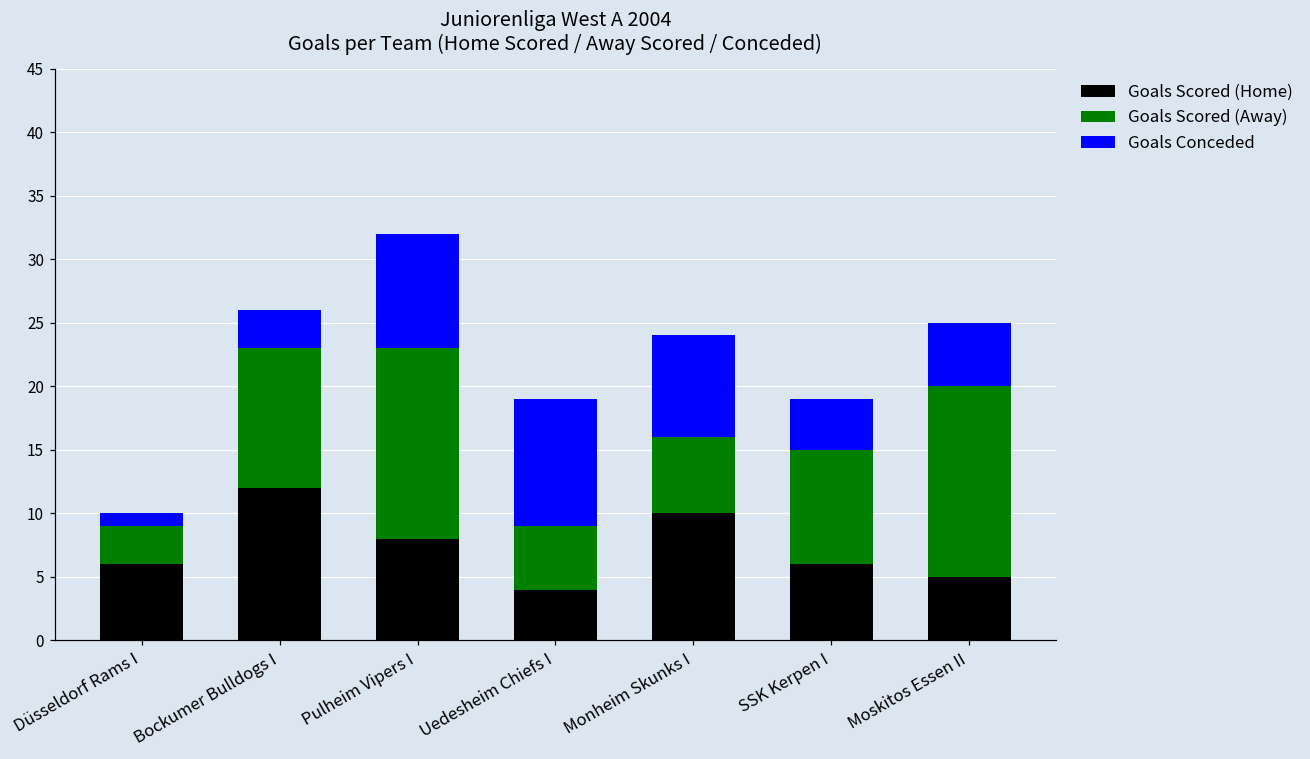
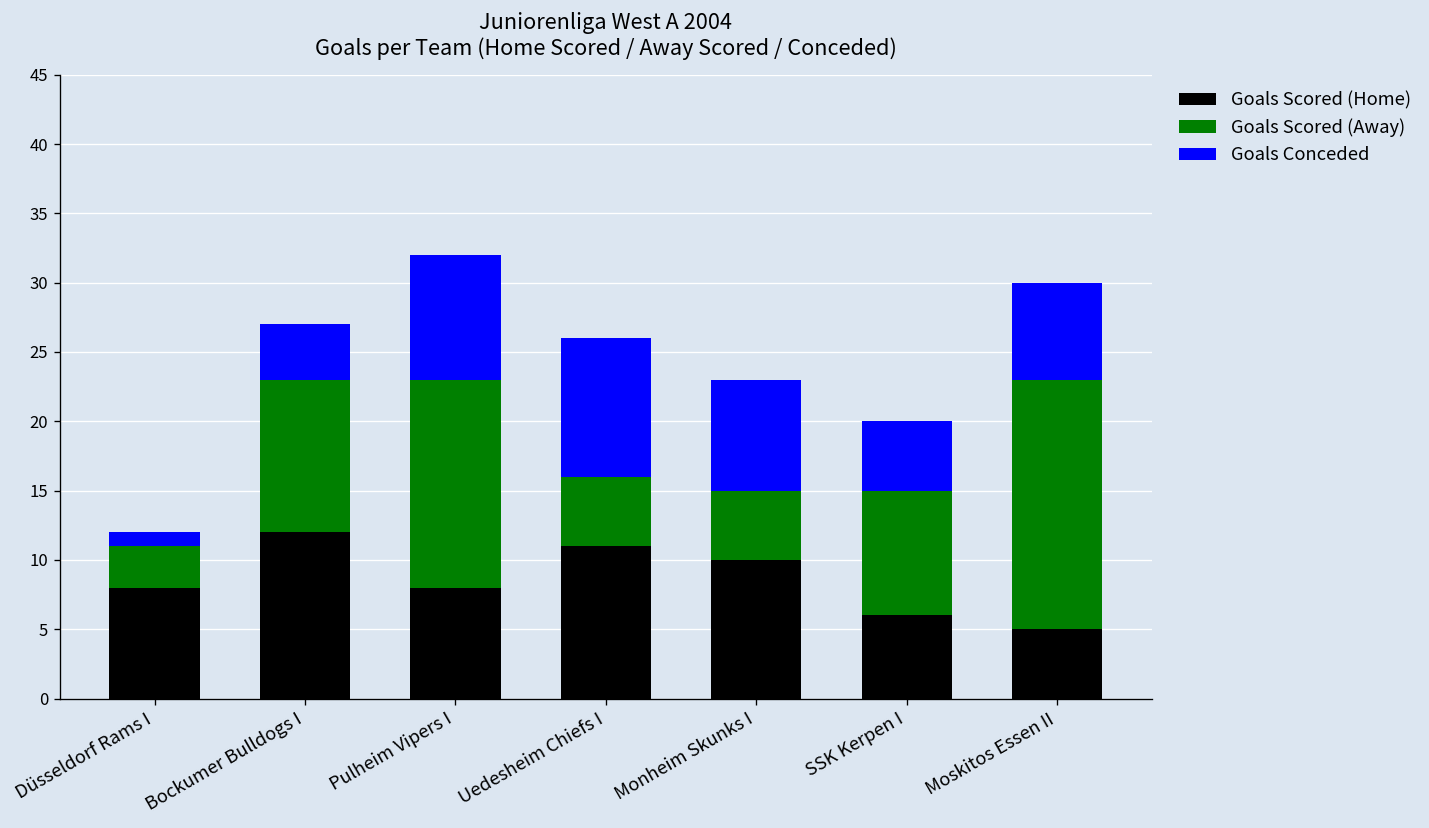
Goals Scored (Home), Düsseldorf Rams I: 6 -> 8
Goals Conceded, Bockumer Bulldogs I: 3 -> 4
Goals Scored (Home), Uedesheim Chiefs I: 4 -> 11
Goals Scored (Away), Monheim Skunks I: 6 -> 5
Goals Conceded, SSK Kerpen I: 4 -> 5
Goals Scored (Away), Moskitos Essen II: 15 -> 18
Goals Conceded, Moskitos Essen II: 5 -> 7
